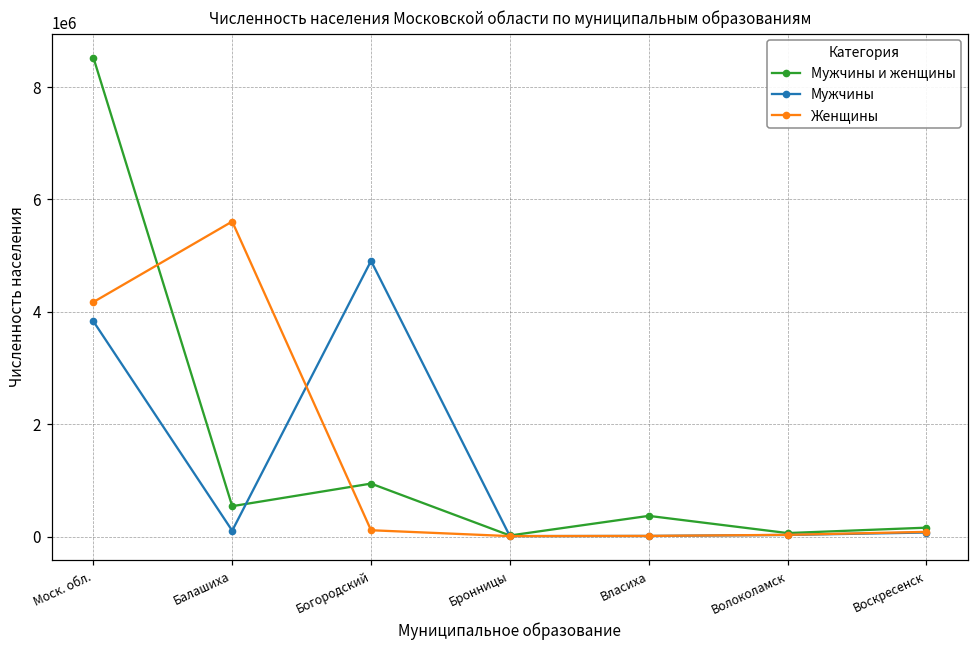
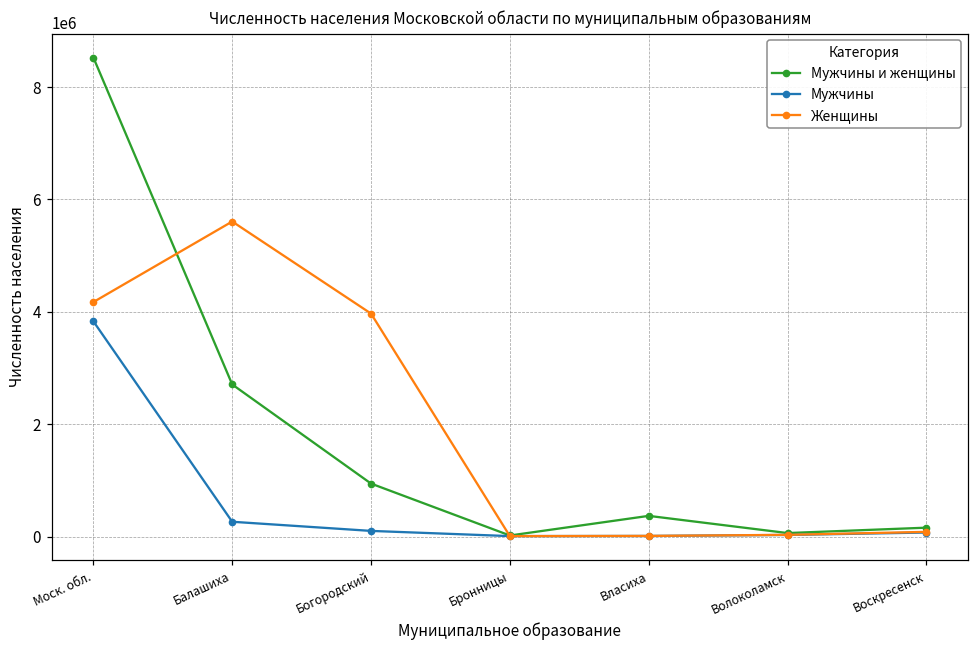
Мужчины и женщины, Балашиха: 500000 -> 2700000
Мужчины, Балашиха: 100000 -> 300000
Мужчины, Богородский: 4900000 -> 100000
Женщины, Богородский: 100000 -> 4000000
